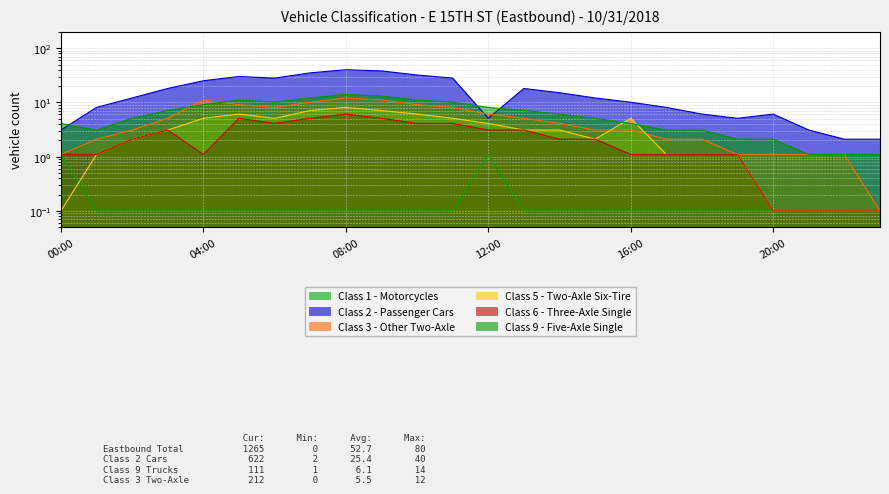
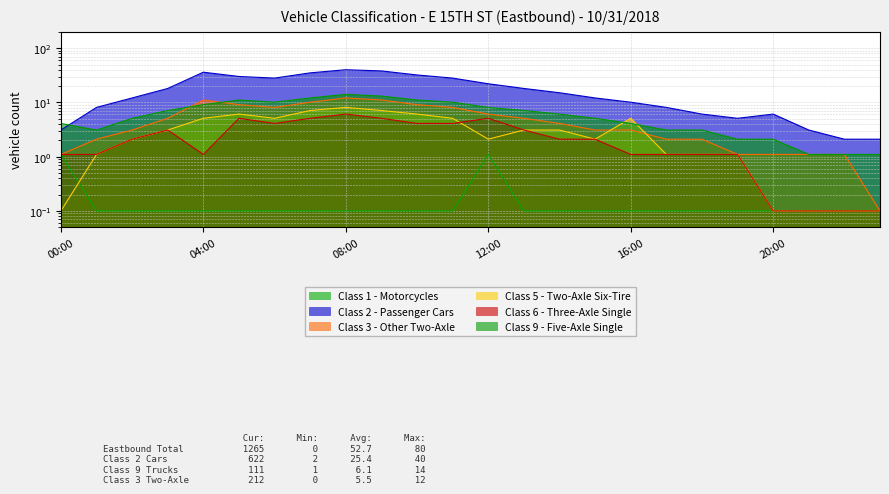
Class 2 - Passenger Cars, 04:00: 30 -> 40
Class 2 - Passenger Cars, 12:00: 5 -> 22
Class 5 - Two-Axle Six-Tire, 12:00: 4 -> 2.1
Class 6 - Three-Axle Single, 12:00: 3 -> 5
